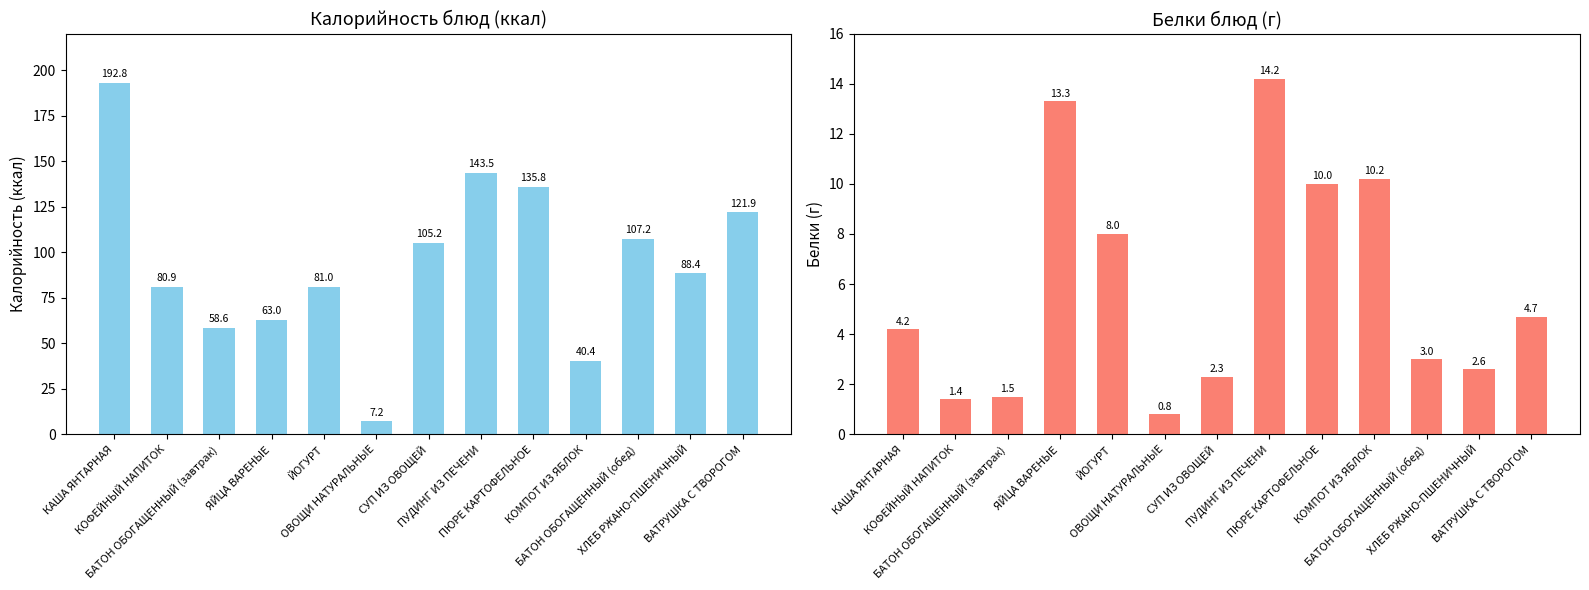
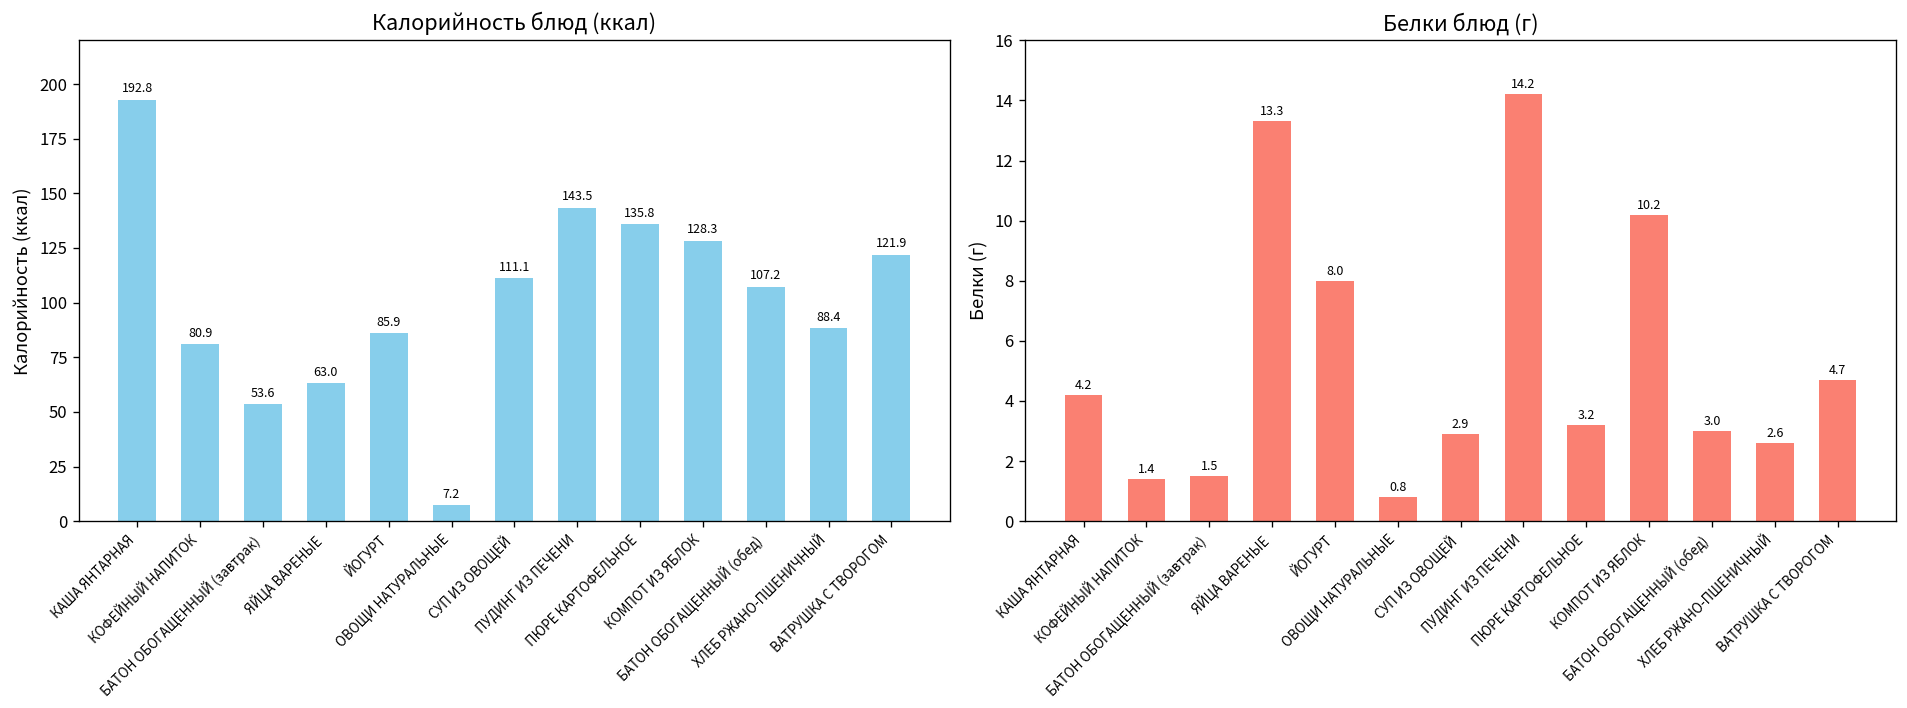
Калорийность блюд (ккал), БАТОН ОБОГАЩЕННЫЙ (завтрак): 58.6 -> 53.6
Калорийность блюд (ккал), ЙОГУРТ: 81.0 -> 85.9
Калорийность блюд (ккал), СУП ИЗ ОВОЩЕЙ: 105.2 -> 111.1
Калорийность блюд (ккал), КОМПОТ ИЗ ЯБЛОК: 40.4 -> 128.3
Белки блюд (г), СУП ИЗ ОВОЩЕЙ: 2.3 -> 2.9
Белки блюд (г), ПЮРЕ КАРТОФЕЛЬНОЕ: 10.0 -> 3.2
